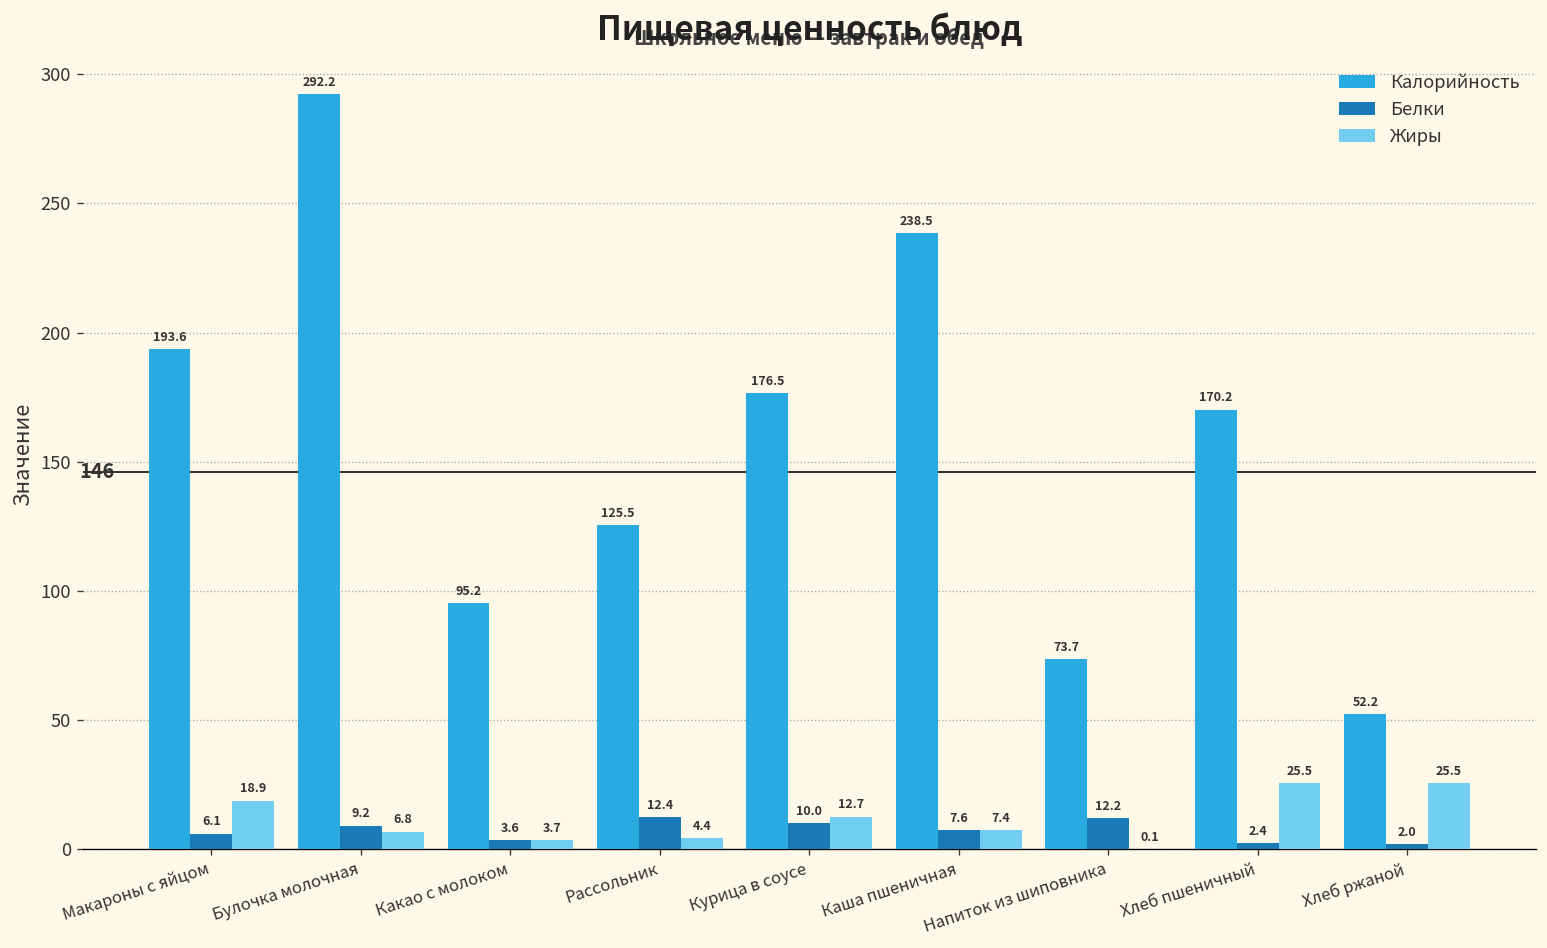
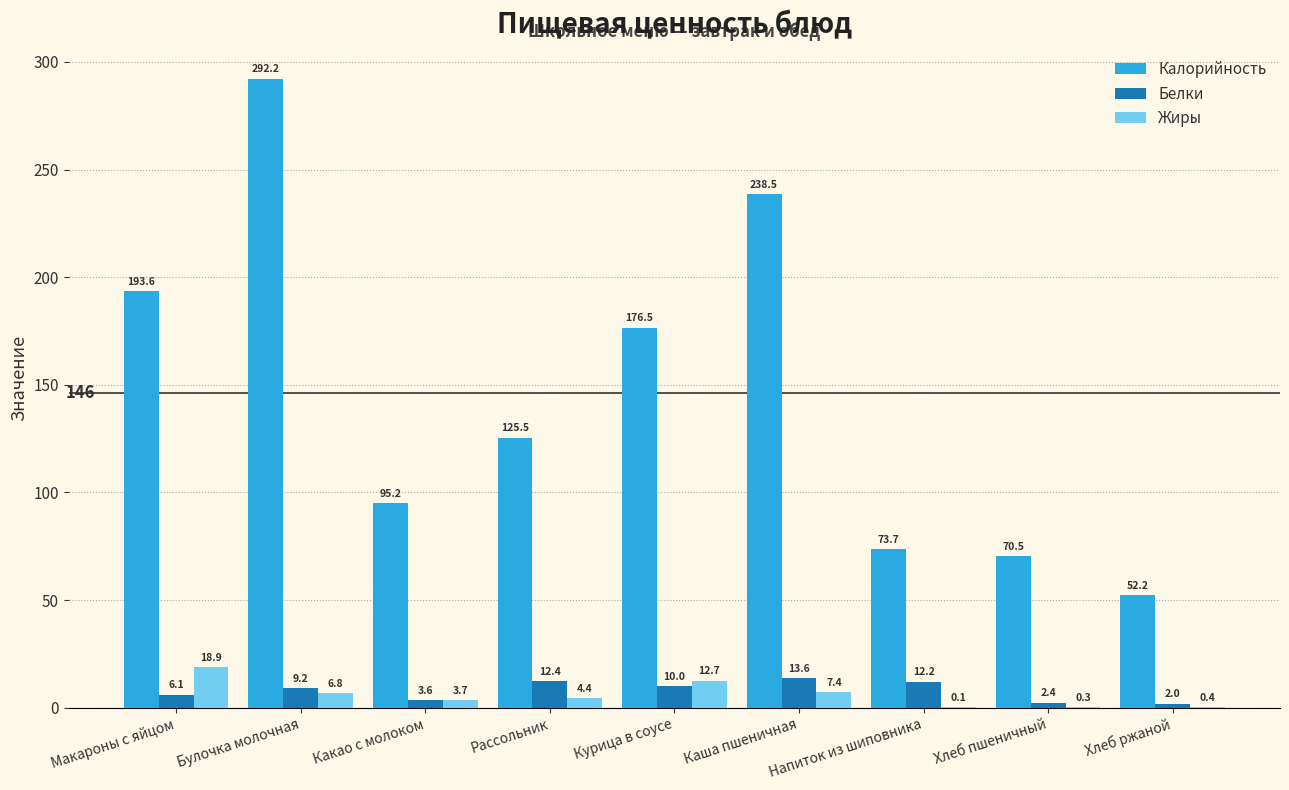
Белки, Каша пшеничная: 7.6 -> 13.6
Калорийность, Хлеб пшеничный: 170.2 -> 70.5
Жиры, Хлеб пшеничный: 25.5 -> 0.3
Жиры, Хлеб ржаной: 25.5 -> 0.4
